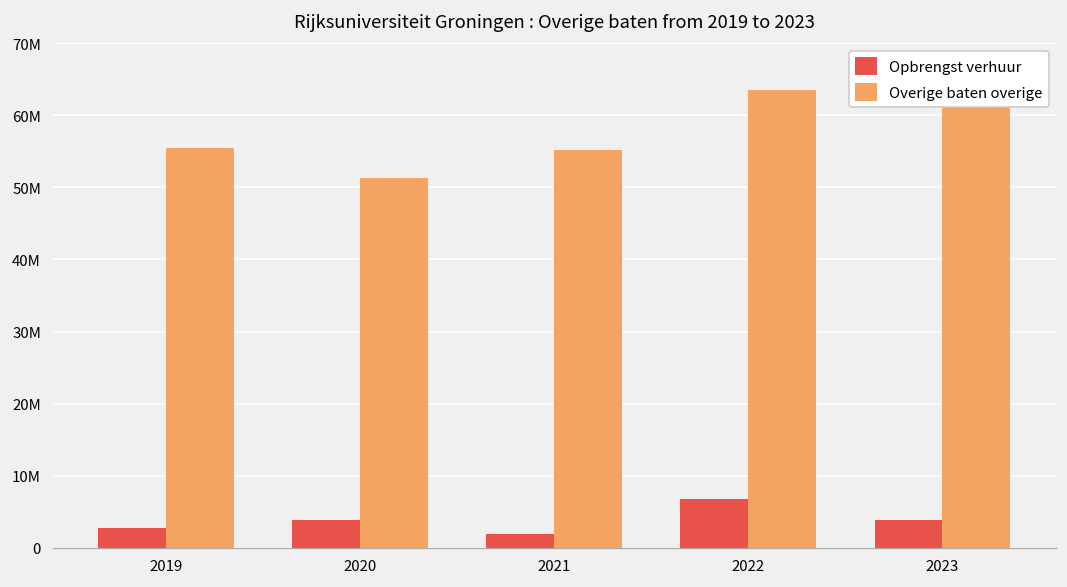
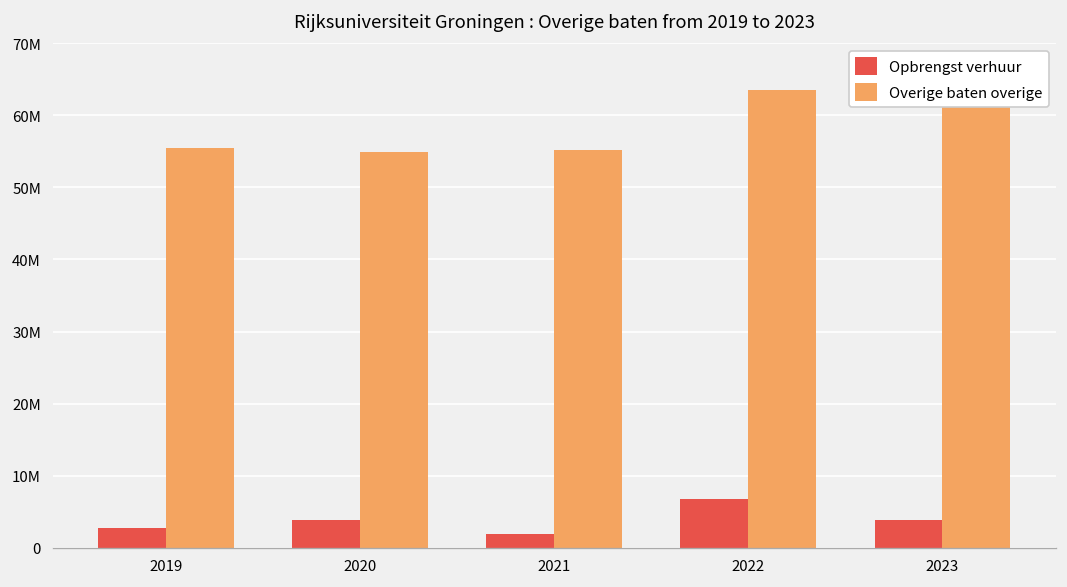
Overige baten overige, 2020: 51000000 -> 55000000
